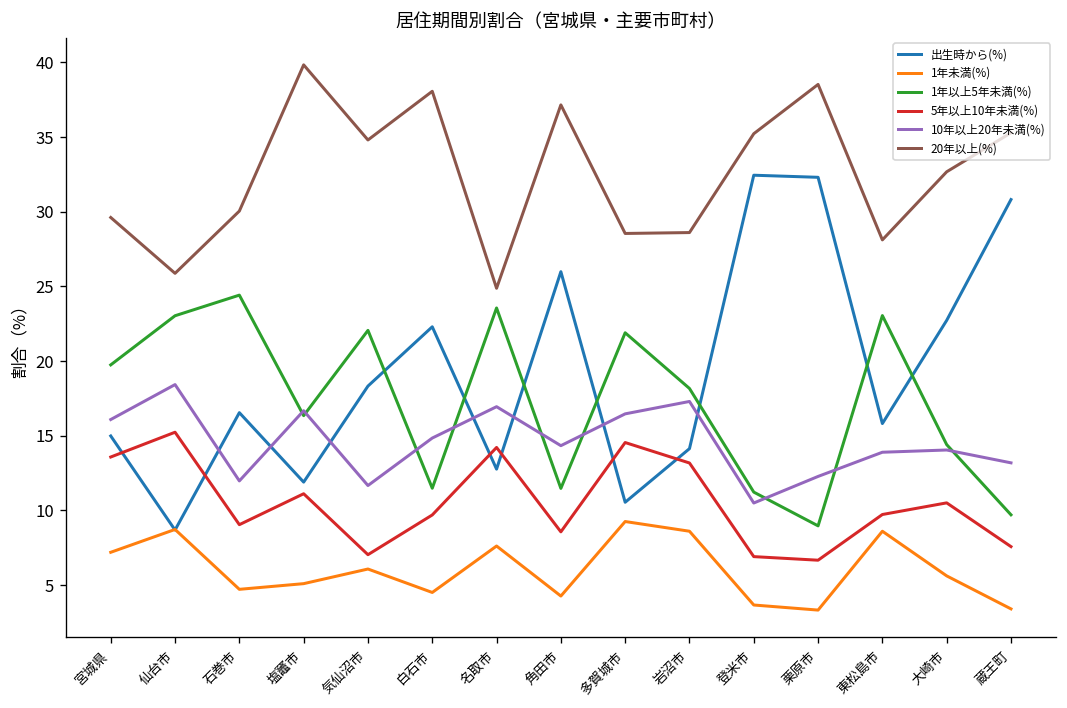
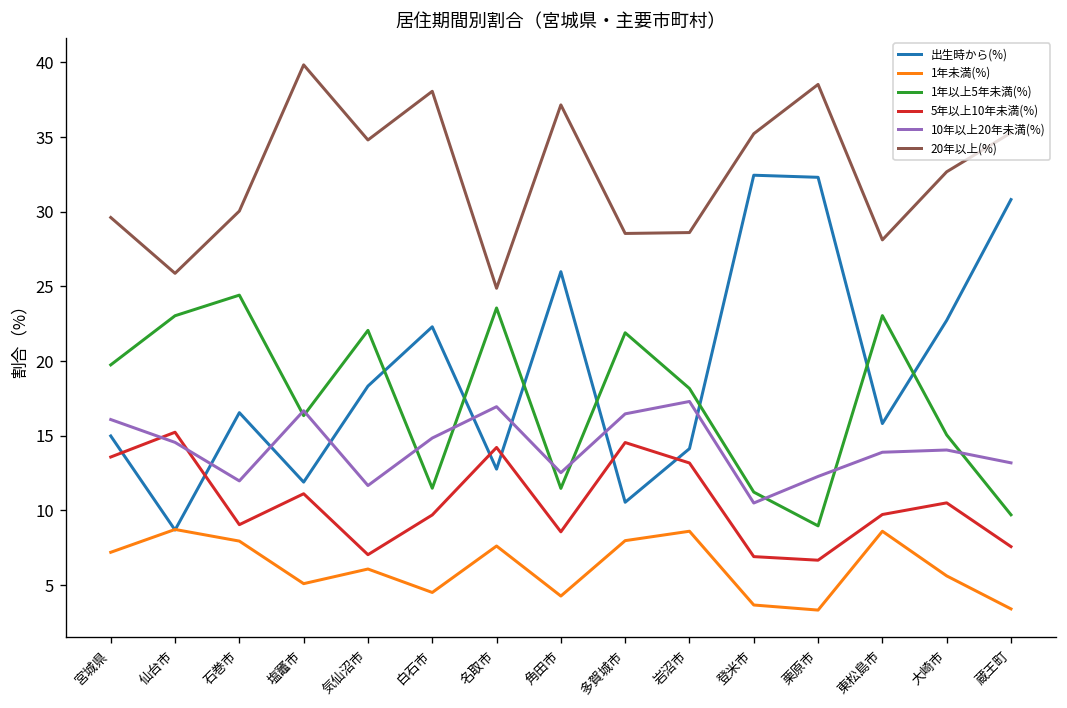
10年以上20年未満(%), 仙台市: 18.4 -> 14.6
1年未満(%), 石巻市: 4.7 -> 8.0
10年以上20年未満(%), 角田市: 14.3 -> 12.5
1年未満(%), 多賀城市: 9.3 -> 8.0
1年以上5年未満(%), 大崎市: 14.4 -> 15.1
